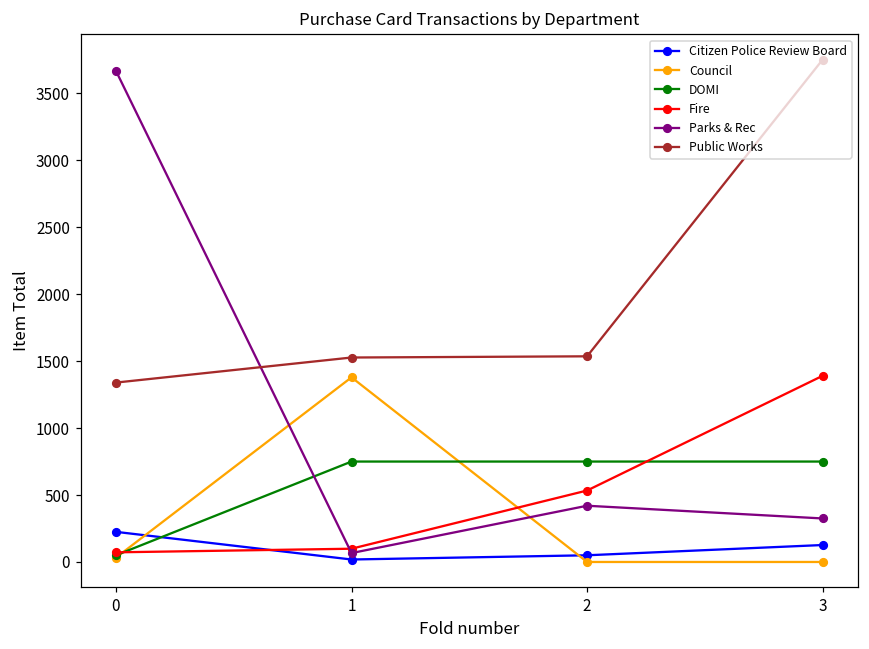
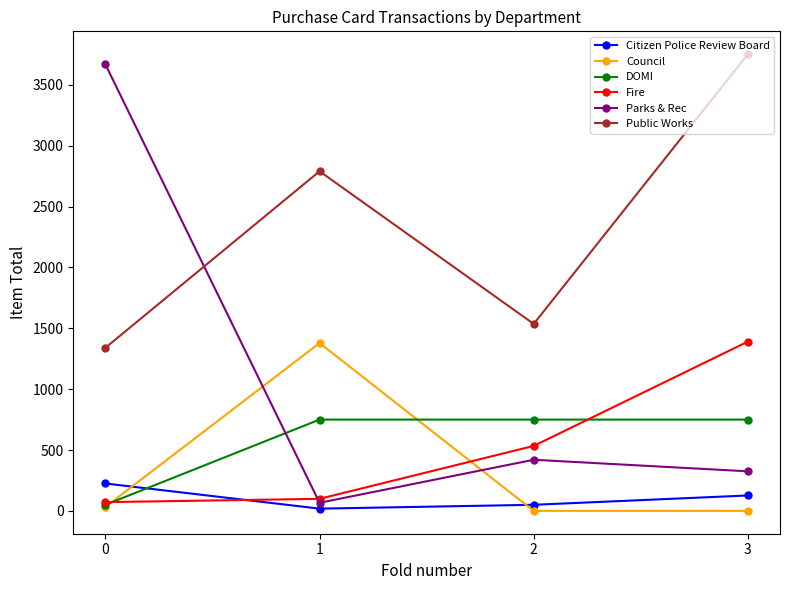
Public Works, 1: 1530 -> 2790
